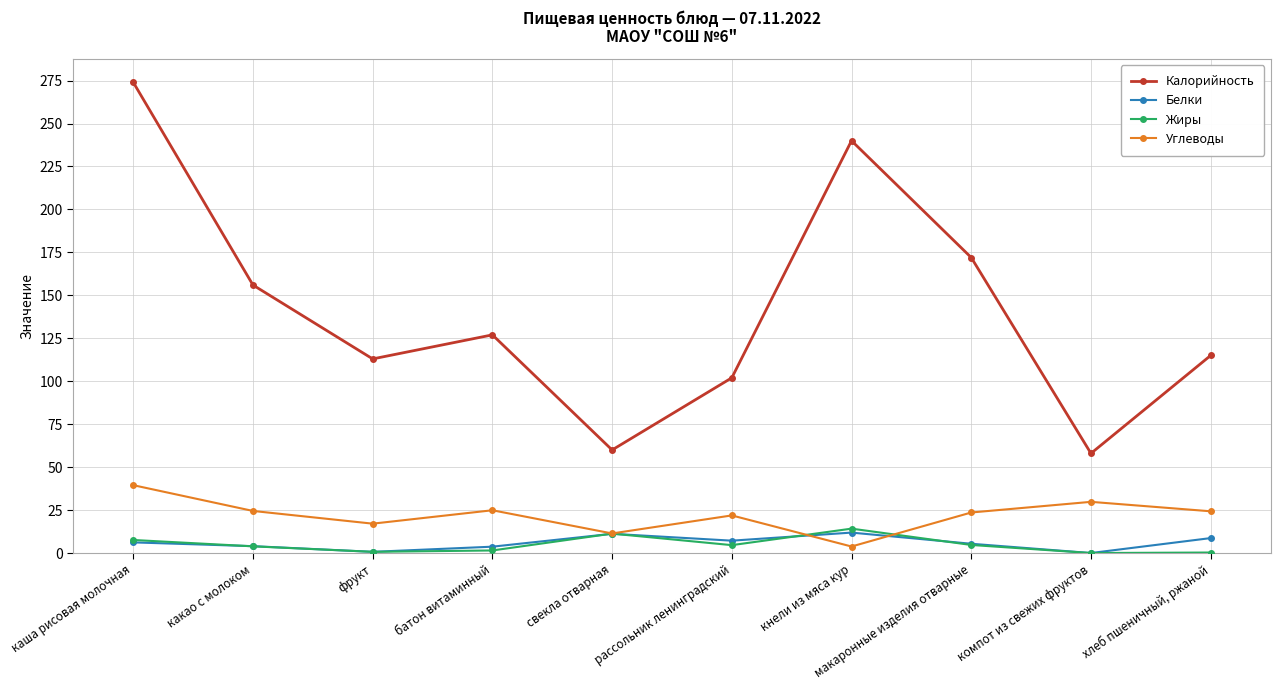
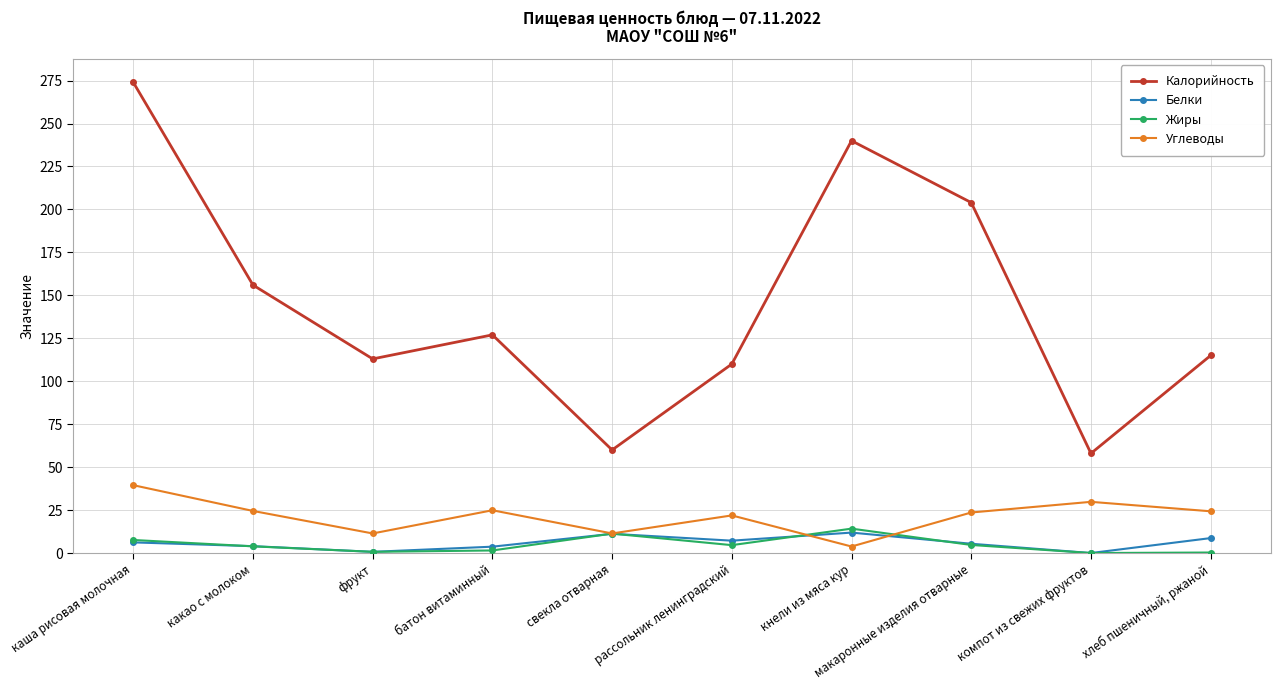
Углеводы, фрукт: 17 -> 11
Калорийность, рассольник ленинградский: 102 -> 110
Калорийность, макаронные изделия отварные: 172 -> 204
